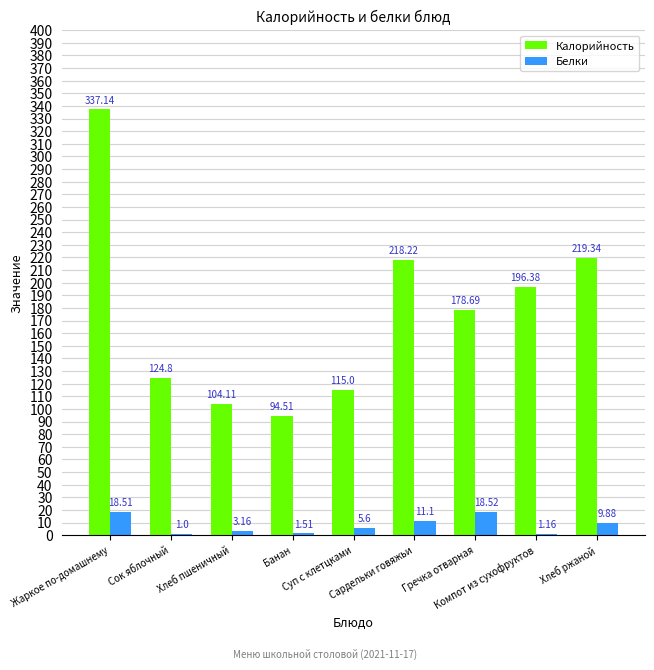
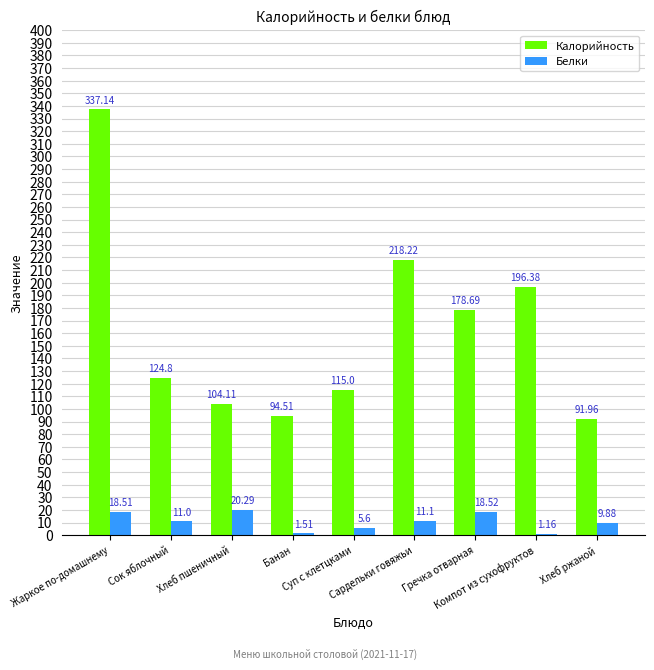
Белки, Сок яблочный: 1.0 -> 11.0
Белки, Хлеб пшеничный: 3.16 -> 20.29
Калорийность, Хлеб ржаной: 219.34 -> 91.96
